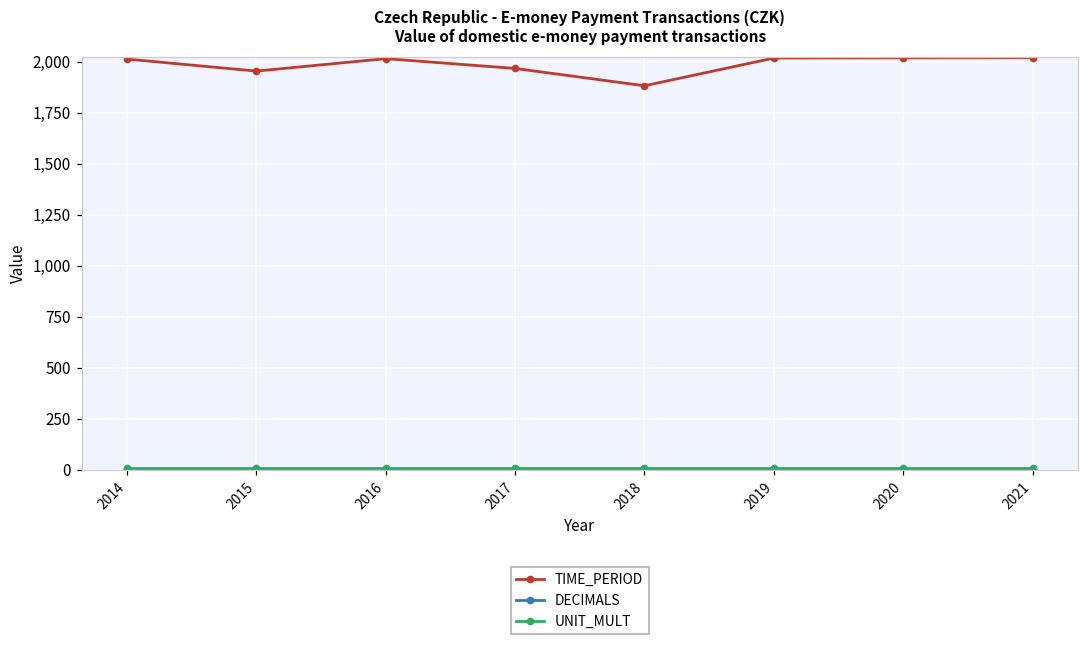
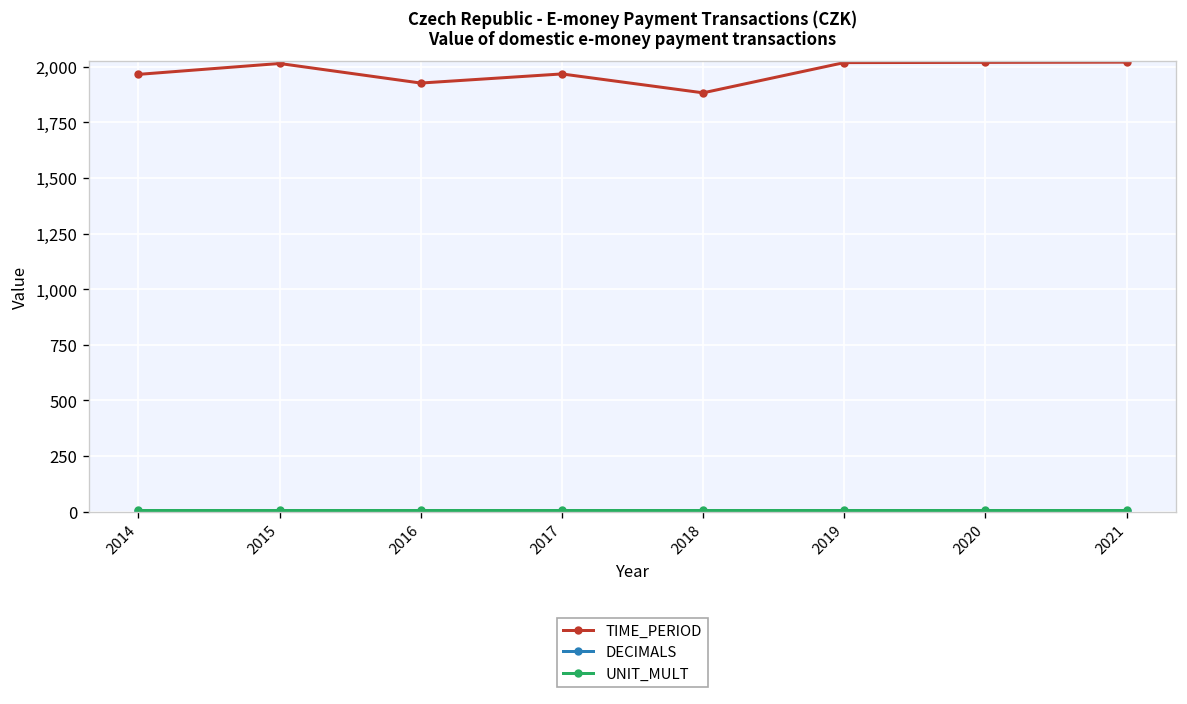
TIME_PERIOD, 2014: 2,010 -> 1,970
TIME_PERIOD, 2015: 1,960 -> 2,020
TIME_PERIOD, 2016: 2,020 -> 1,930
